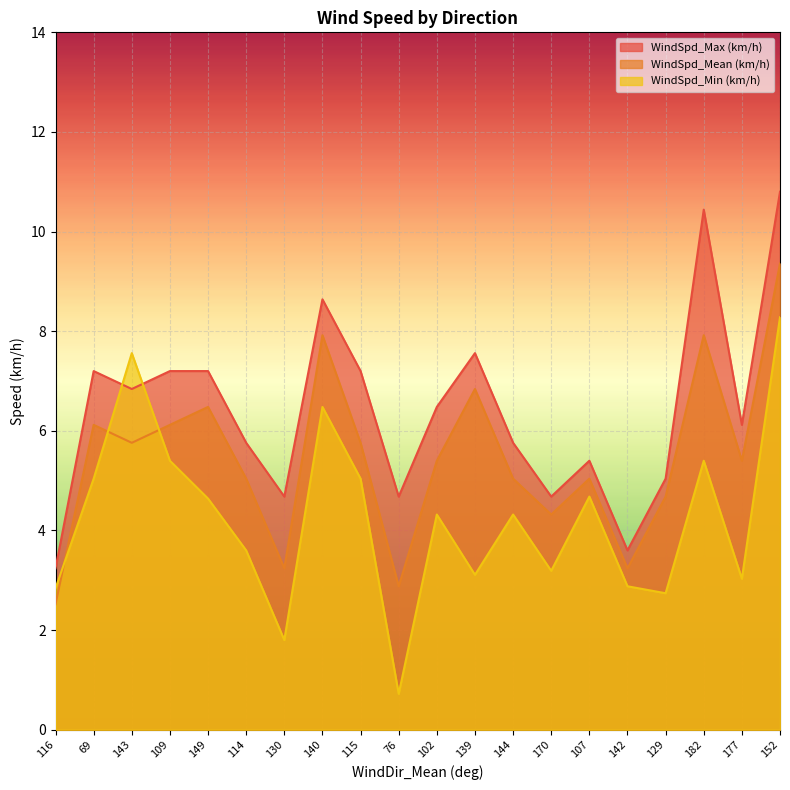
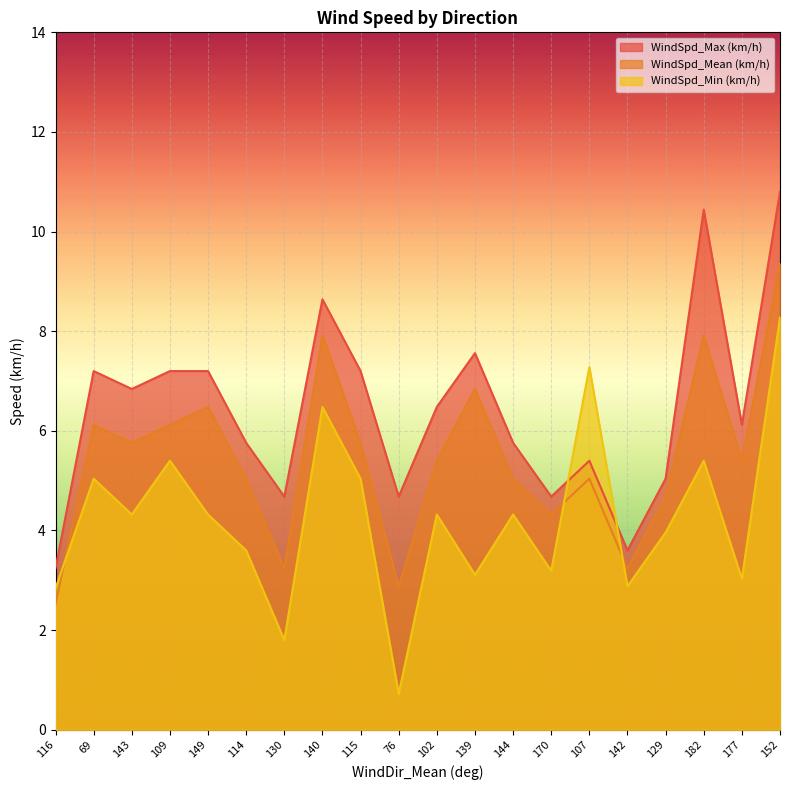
WindSpd_Min (km/h), 143: 7.6 -> 4.3
WindSpd_Min (km/h), 149: 4.6 -> 4.3
WindSpd_Min (km/h), 107: 4.7 -> 7.3
WindSpd_Min (km/h), 129: 2.7 -> 4.0
